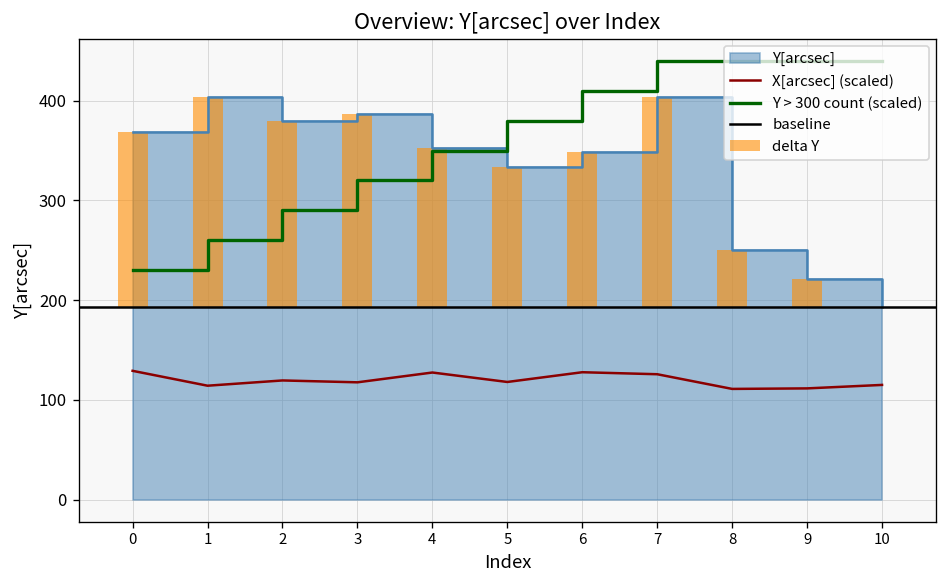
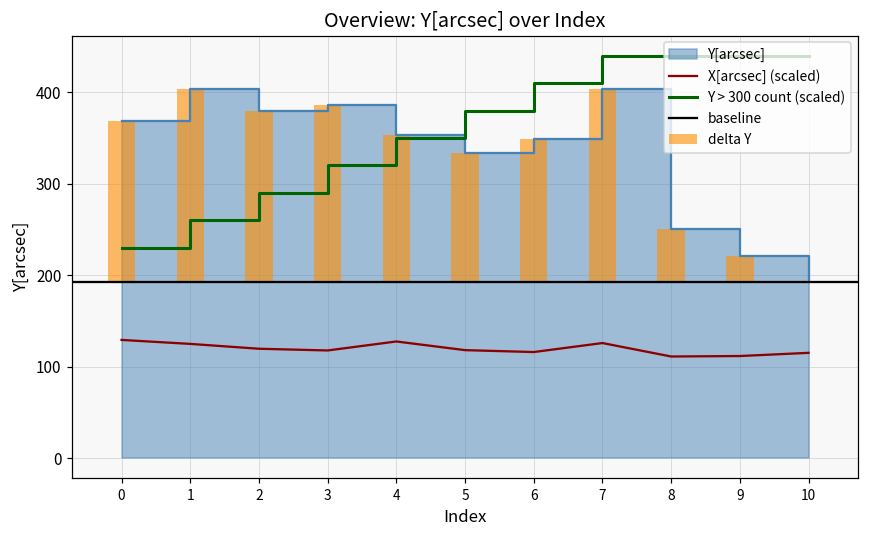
X[arcsec] (scaled), 1: 110 -> 120
X[arcsec] (scaled), 6: 130 -> 120
